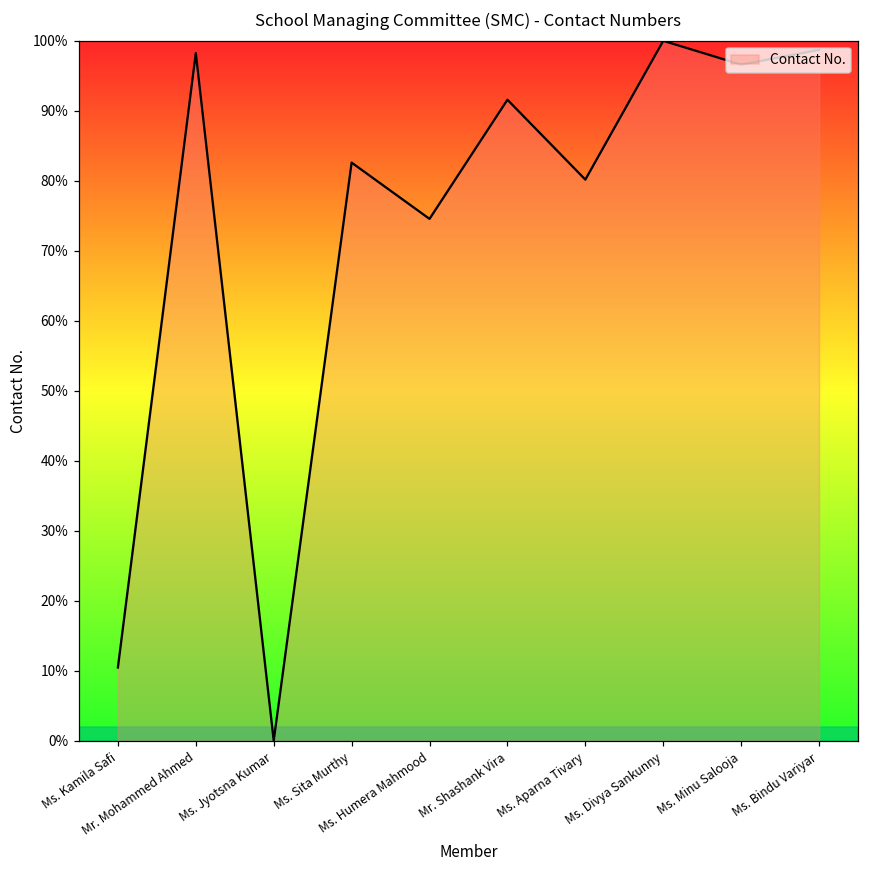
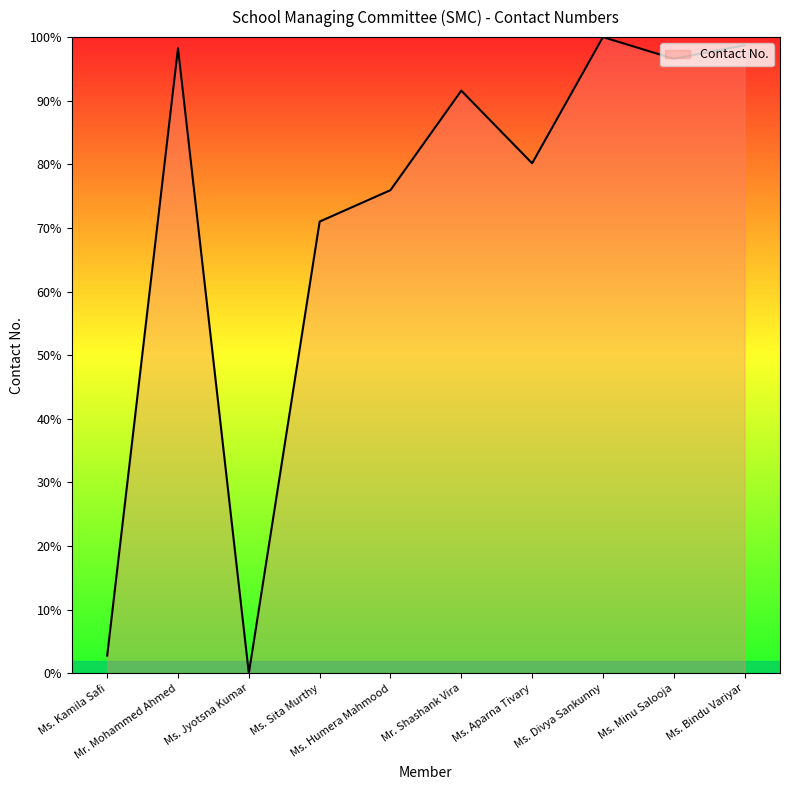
Ms. Kamila Safi: 10% -> 3%
Ms. Sita Murthy: 83% -> 71%
Ms. Humera Mahmood: 75% -> 76%
